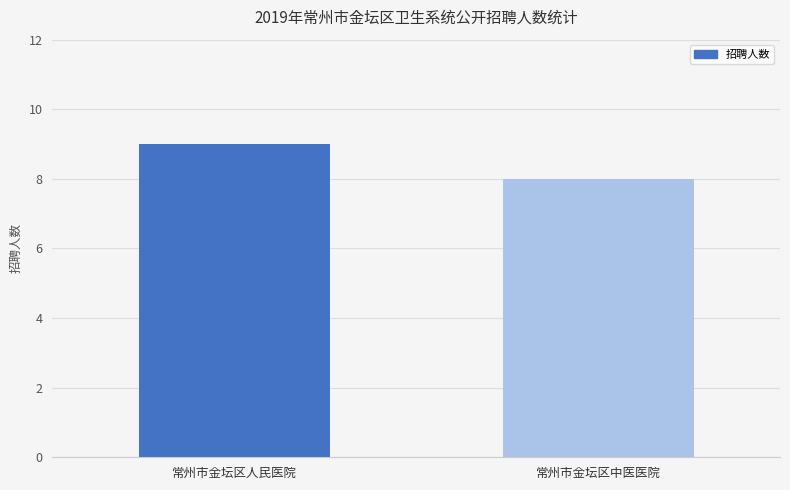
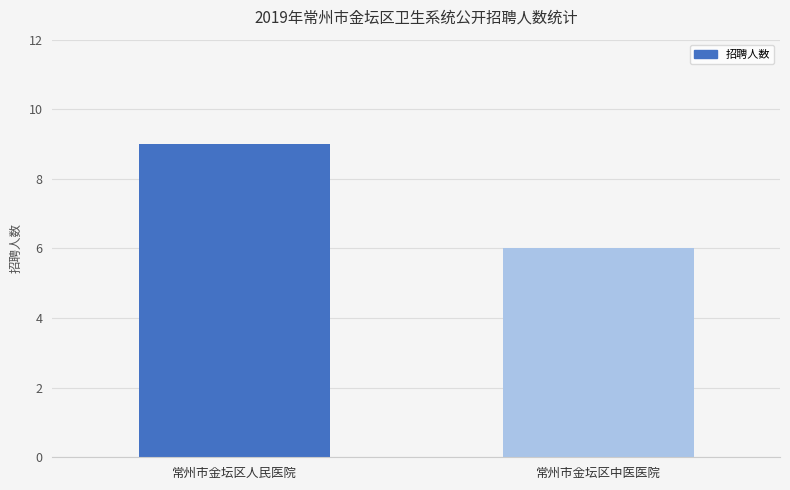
常州市金坛区中医医院: 8 -> 6
